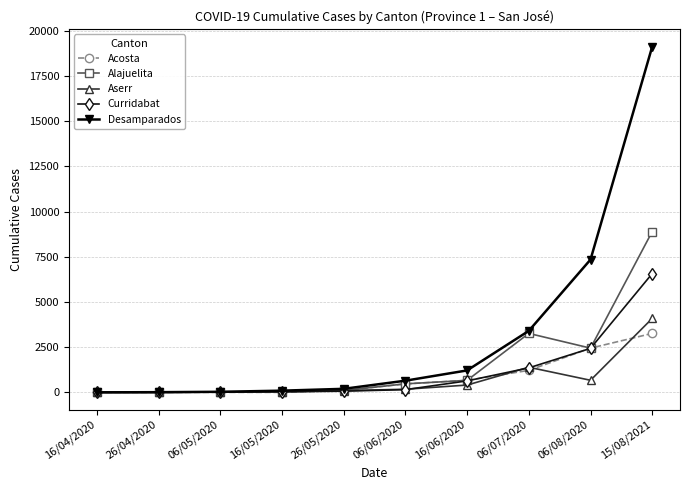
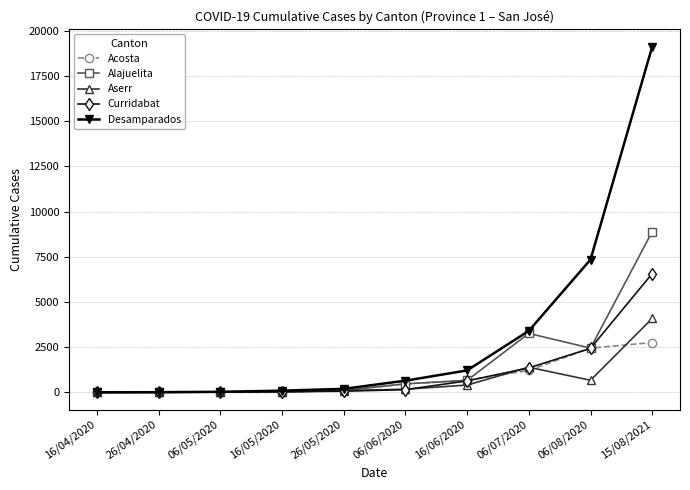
Acosta, 15/08/2021: 3300 -> 2800
